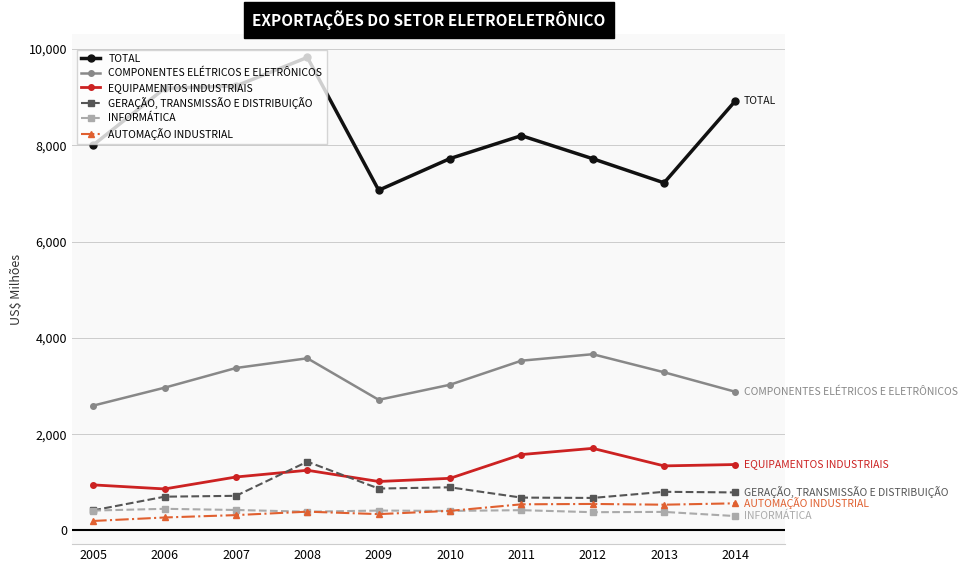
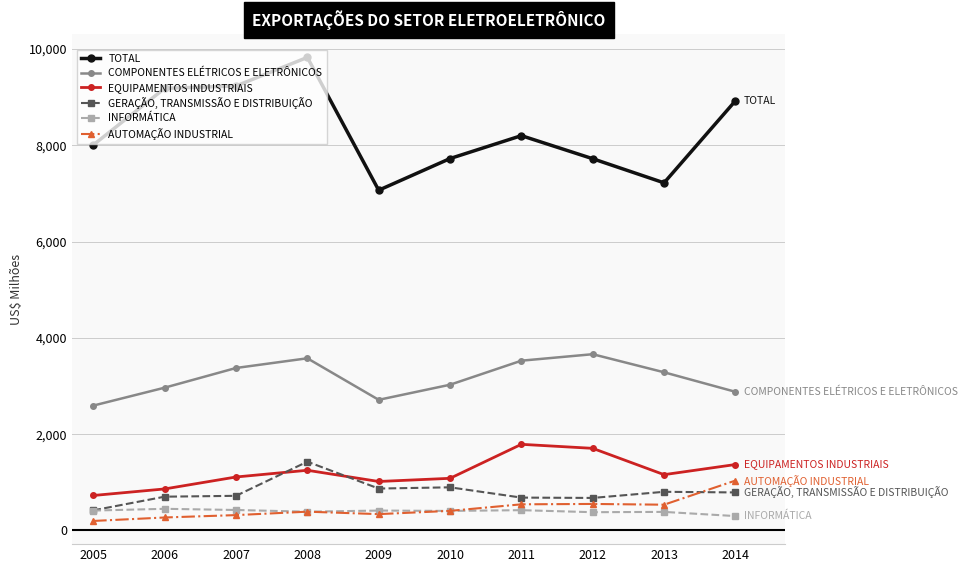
EQUIPAMENTOS INDUSTRIAIS, 2005: 900 -> 700
EQUIPAMENTOS INDUSTRIAIS, 2011: 1,600 -> 1,800
EQUIPAMENTOS INDUSTRIAIS, 2013: 1,300 -> 1,200
AUTOMAÇÃO INDUSTRIAL, 2014: 600 -> 1,000
